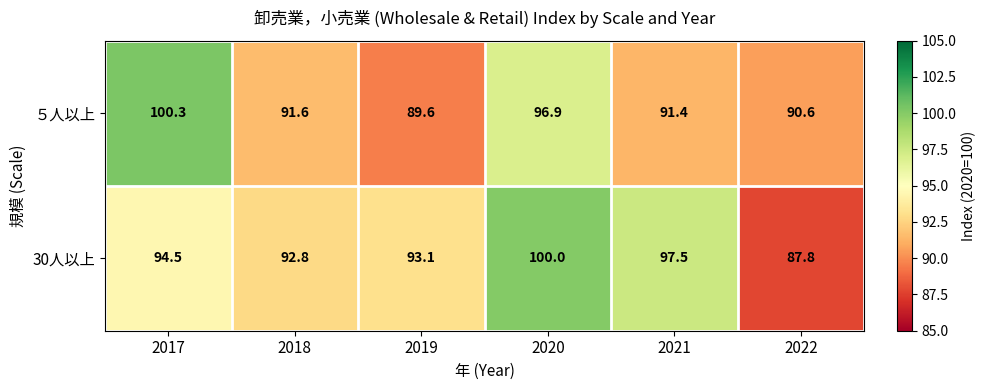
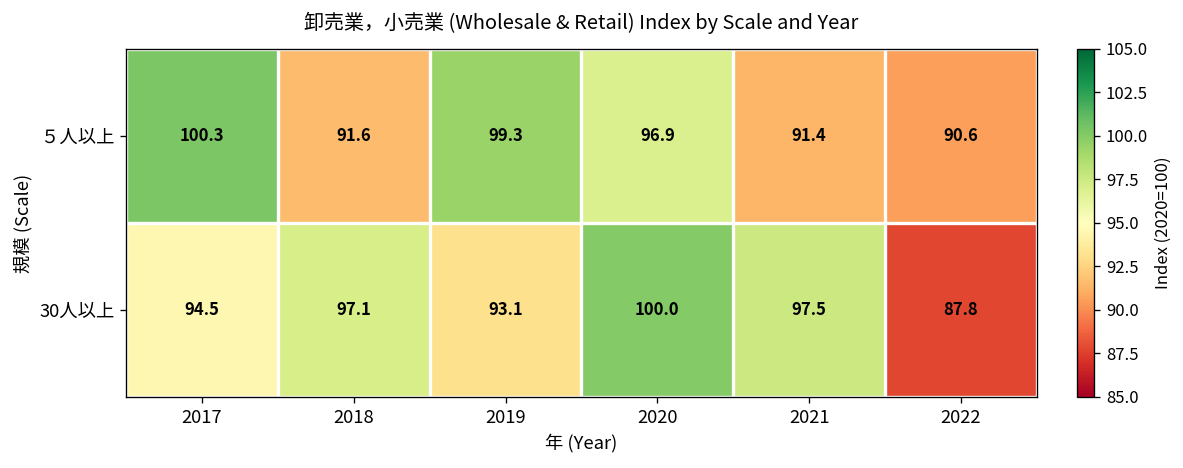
５人以上, 2019: 89.6 -> 99.3
30人以上, 2018: 92.8 -> 97.1
